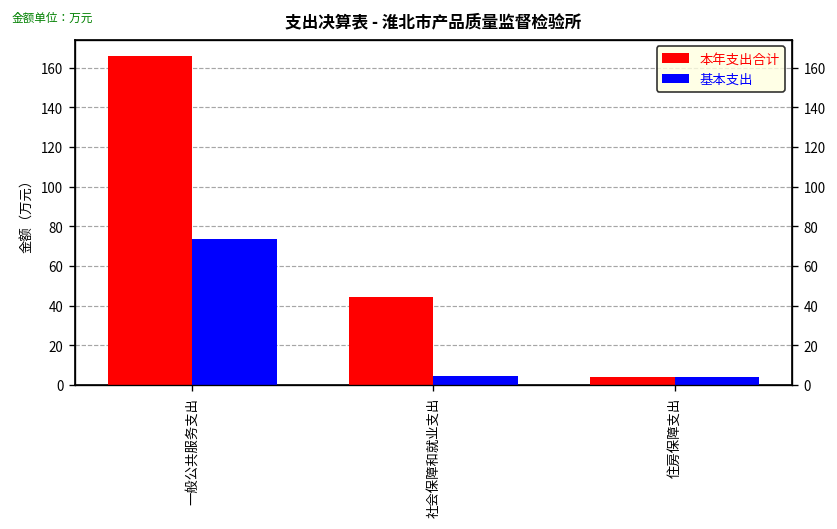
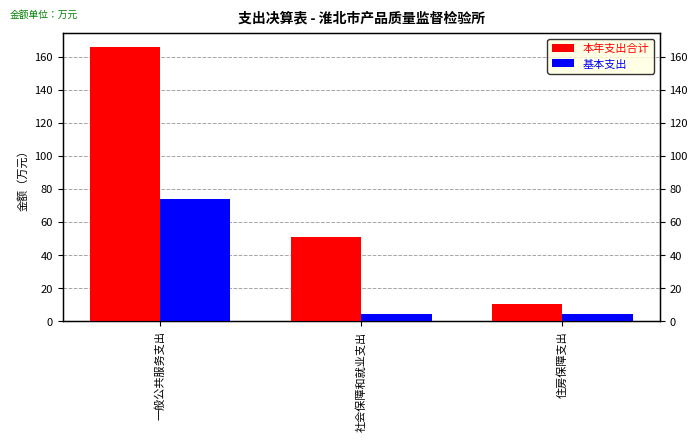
本年支出合计, 社会保障和就业支出: 44 -> 51
本年支出合计, 住房保障支出: 4 -> 10
